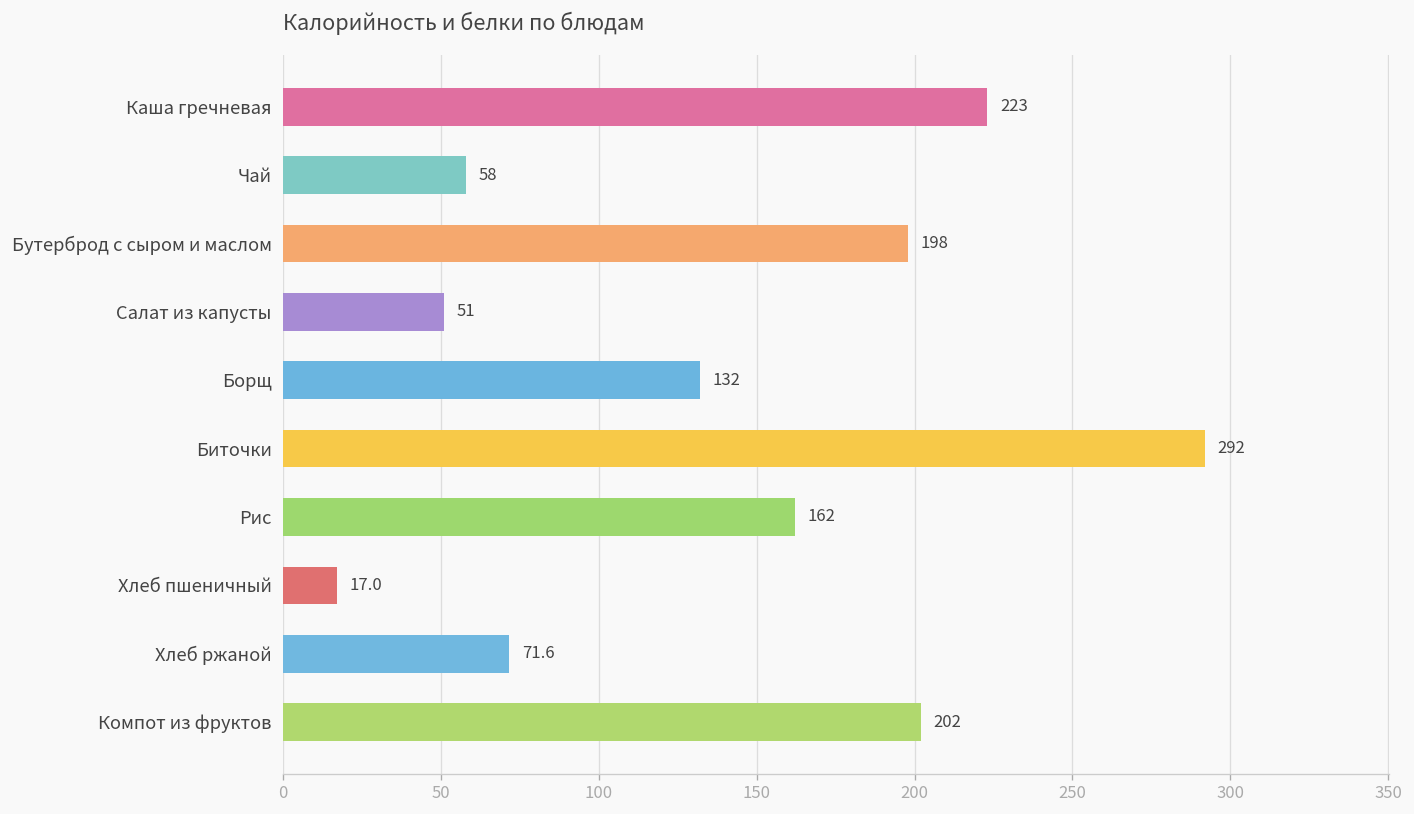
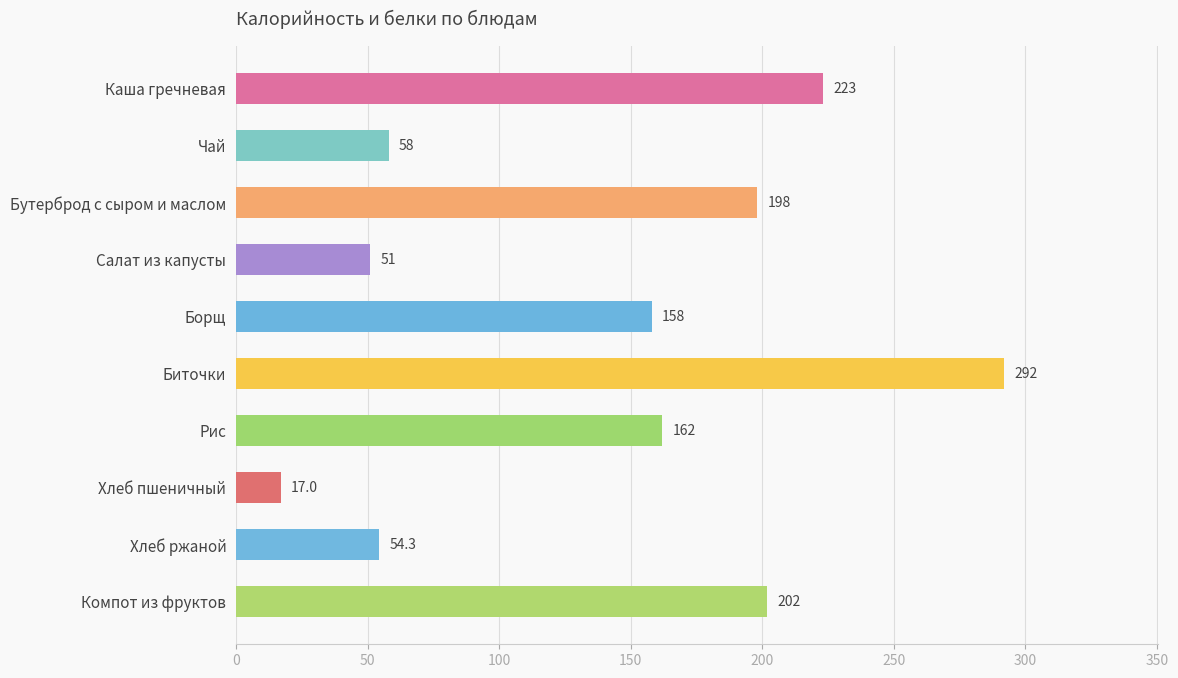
Борщ: 132 -> 158
Хлеб ржаной: 71.6 -> 54.3
